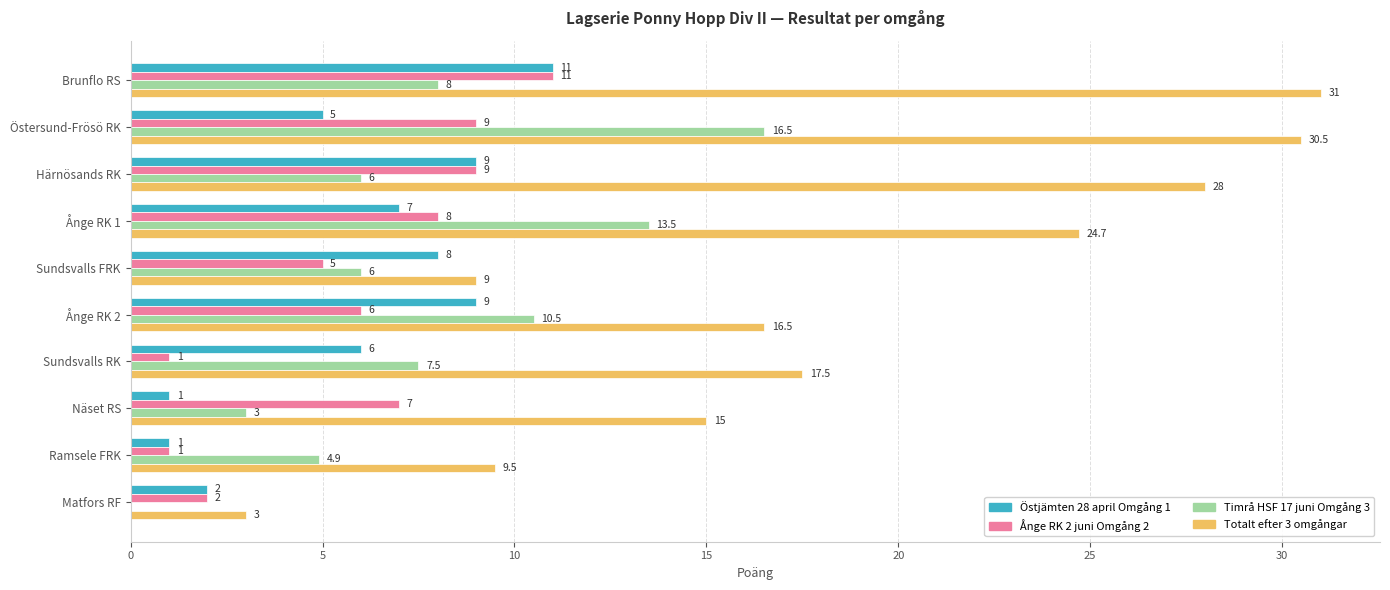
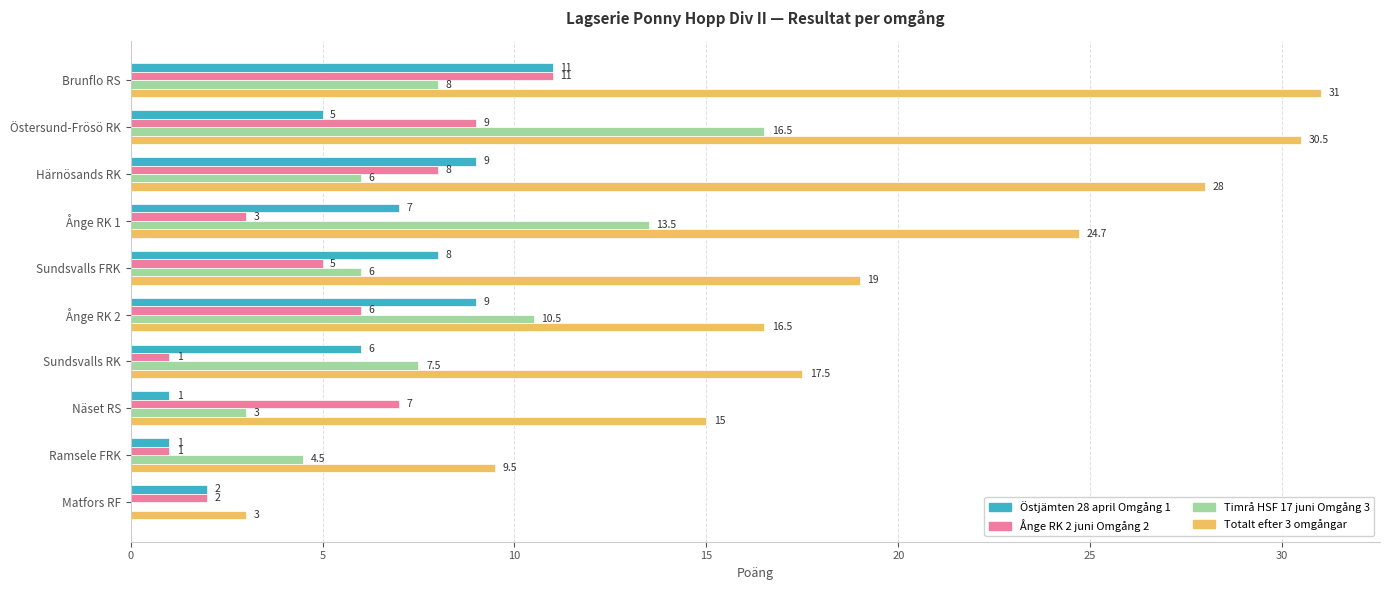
Ånge RK 2 juni Omgång 2, Härnösands RK: 9 -> 8
Ånge RK 2 juni Omgång 2, Ånge RK 1: 8 -> 3
Totalt efter 3 omgångar, Sundsvalls FRK: 9 -> 19
Timrå HSF 17 juni Omgång 3, Ramsele FRK: 4.9 -> 4.5
